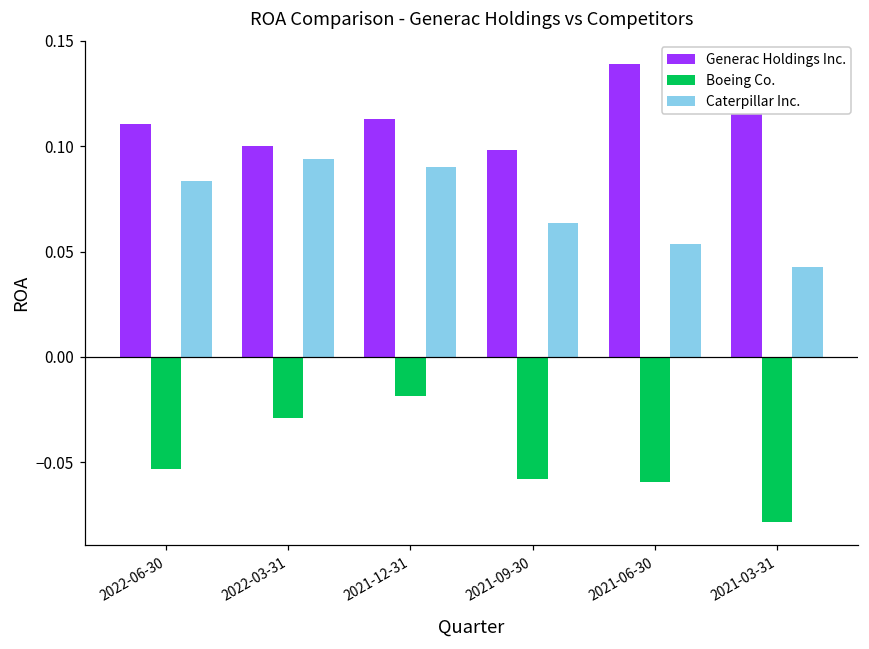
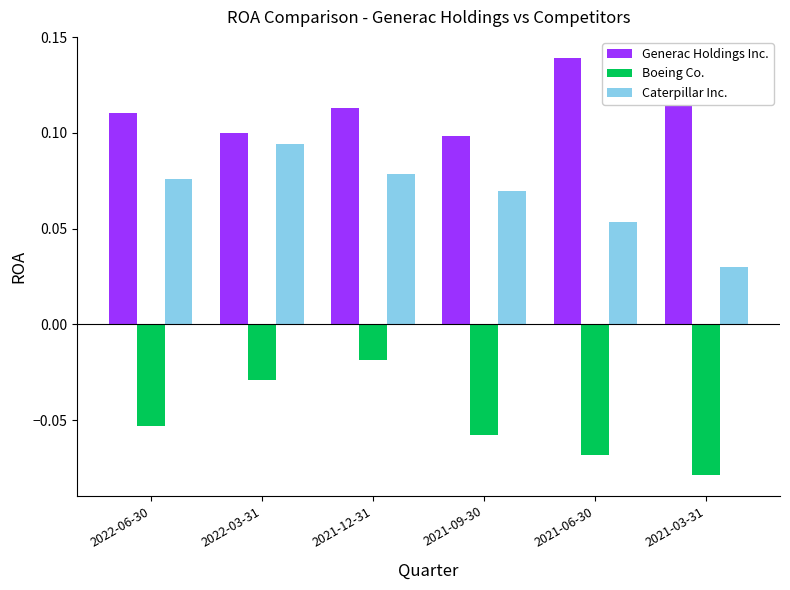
Caterpillar Inc., 2022-06-30: 0.083 -> 0.076
Caterpillar Inc., 2021-12-31: 0.090 -> 0.078
Caterpillar Inc., 2021-09-30: 0.064 -> 0.070
Boeing Co., 2021-06-30: -0.059 -> -0.068
Caterpillar Inc., 2021-03-31: 0.043 -> 0.030
